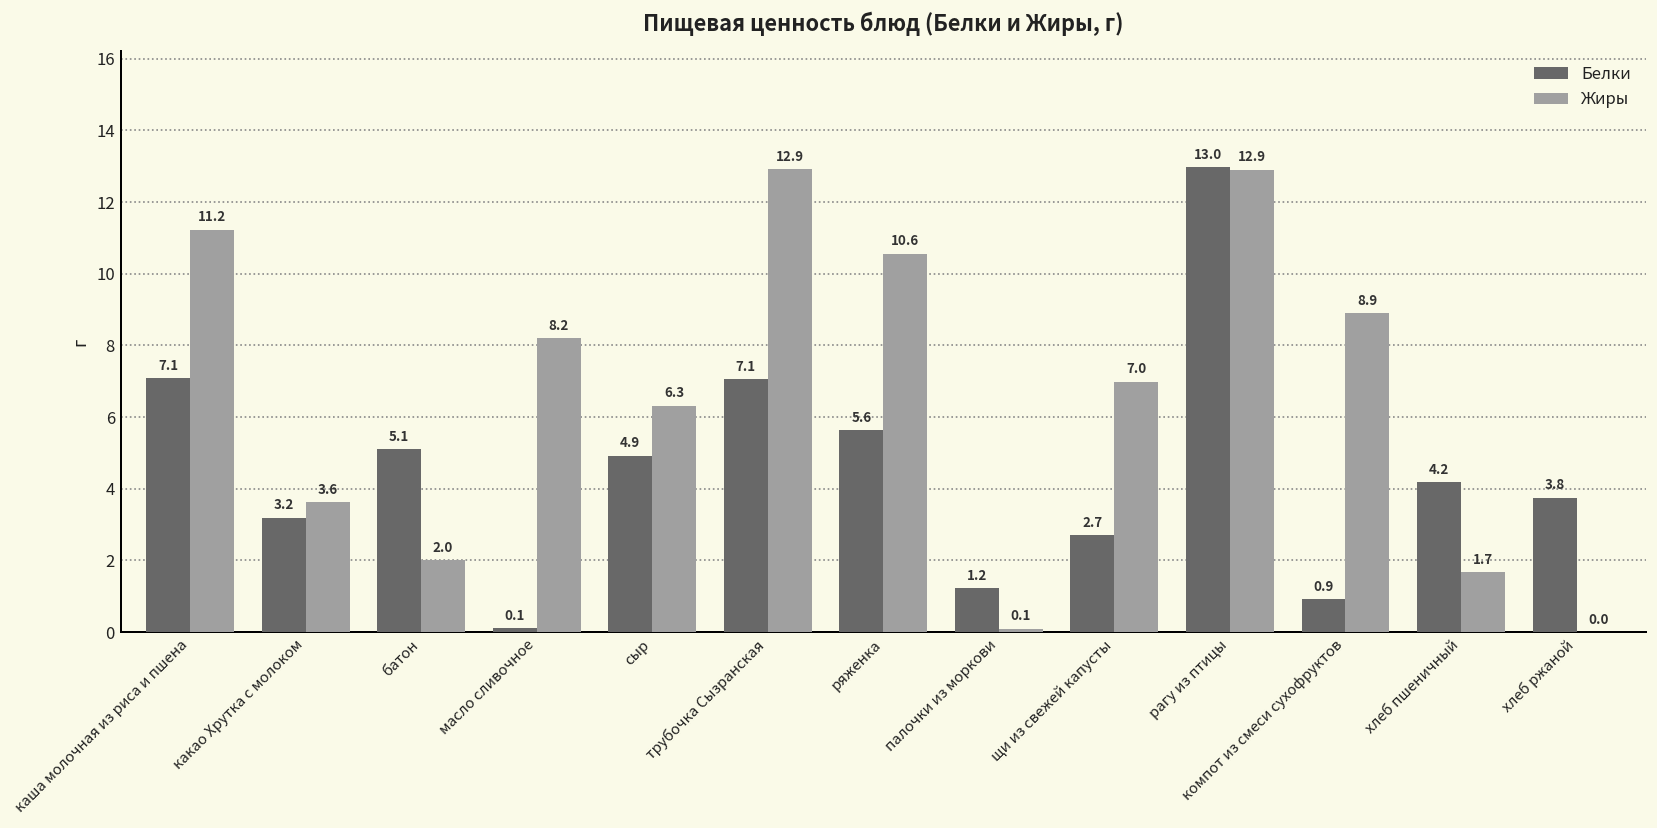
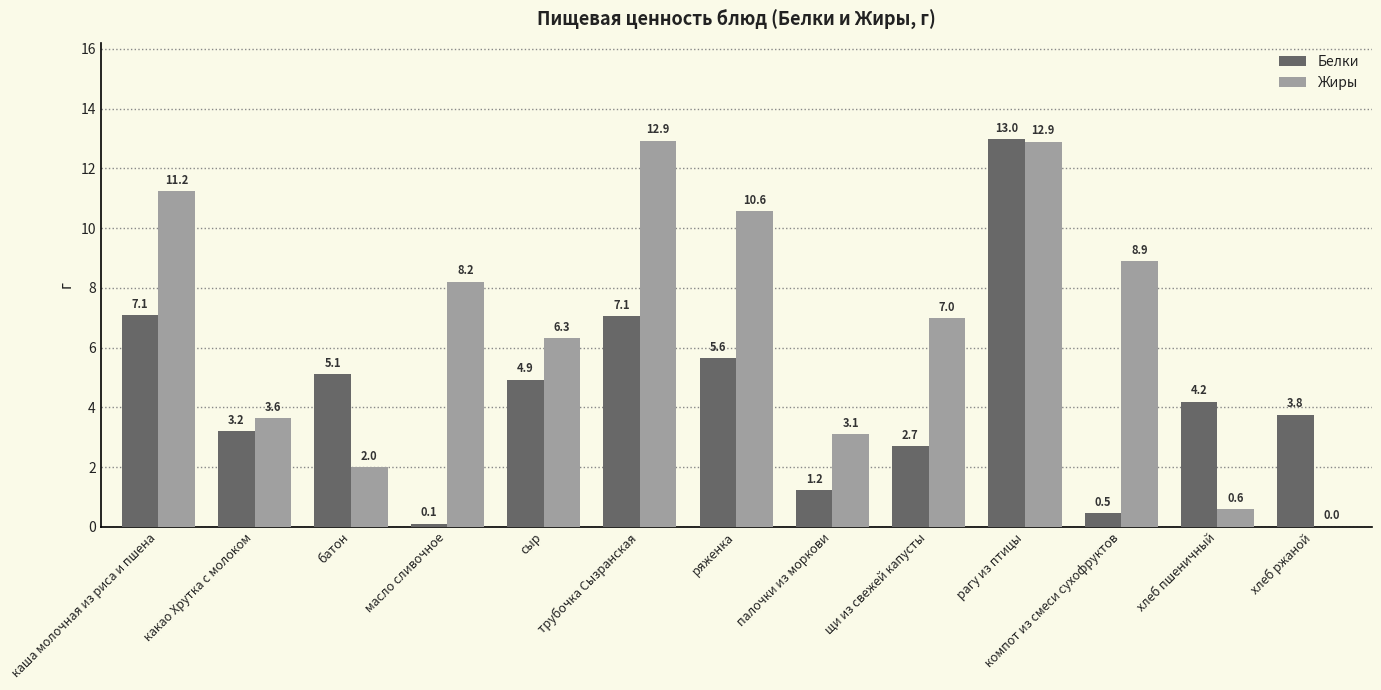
Жиры, палочки из моркови: 0.1 -> 3.1
Белки, компот из смеси сухофруктов: 0.9 -> 0.5
Жиры, хлеб пшеничный: 1.7 -> 0.6
